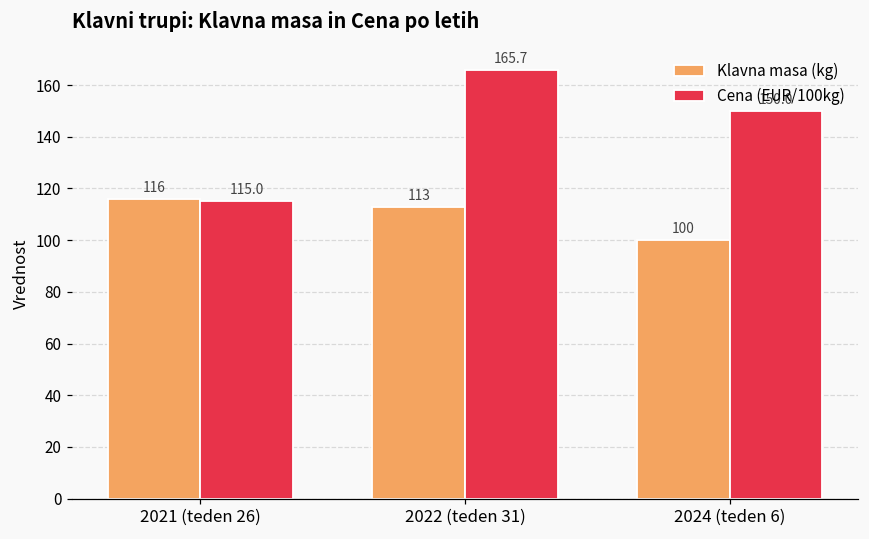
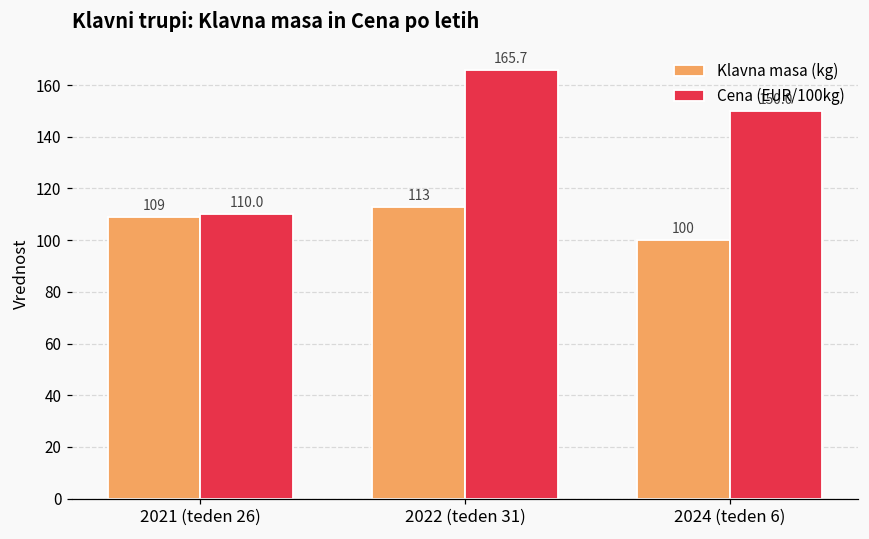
Klavna masa (kg), 2021 (teden 26): 116 -> 109
Cena (EUR/100kg), 2021 (teden 26): 115.0 -> 110.0
